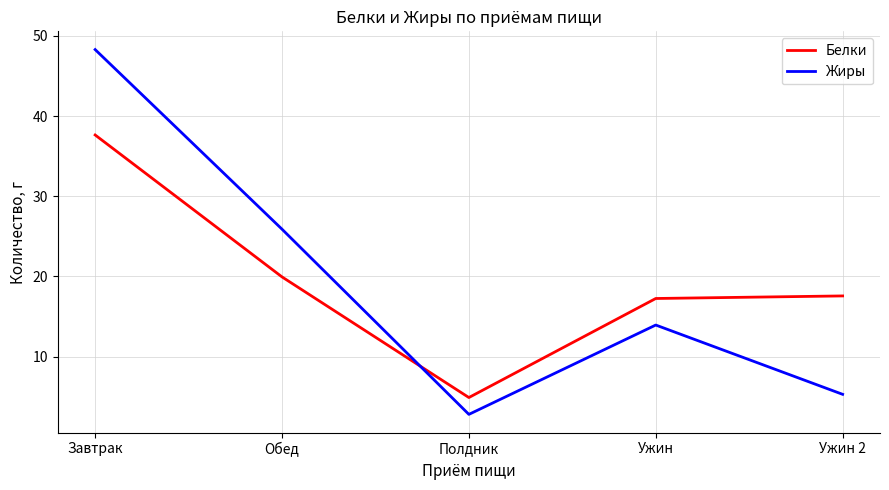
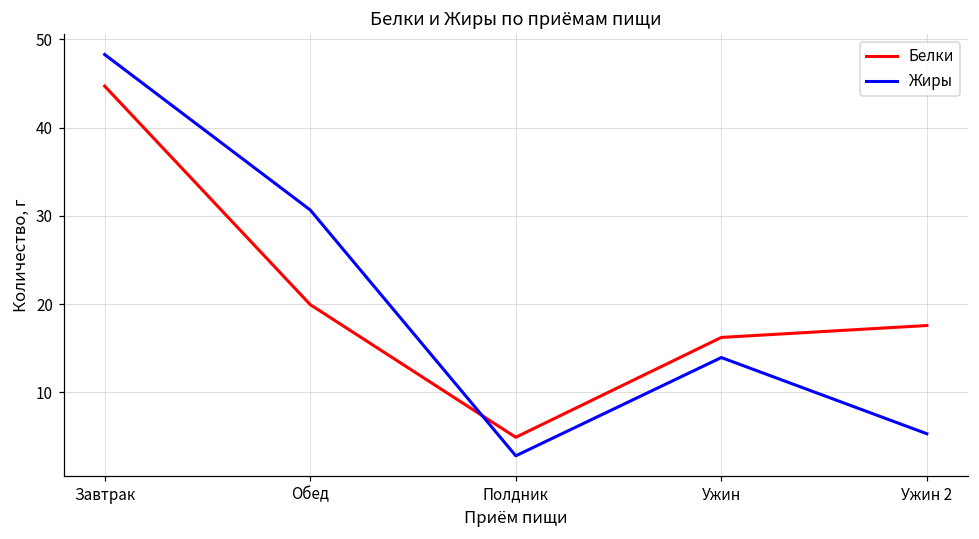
Белки, Завтрак: 38 -> 45
Жиры, Обед: 26 -> 31
Белки, Ужин: 17 -> 16
